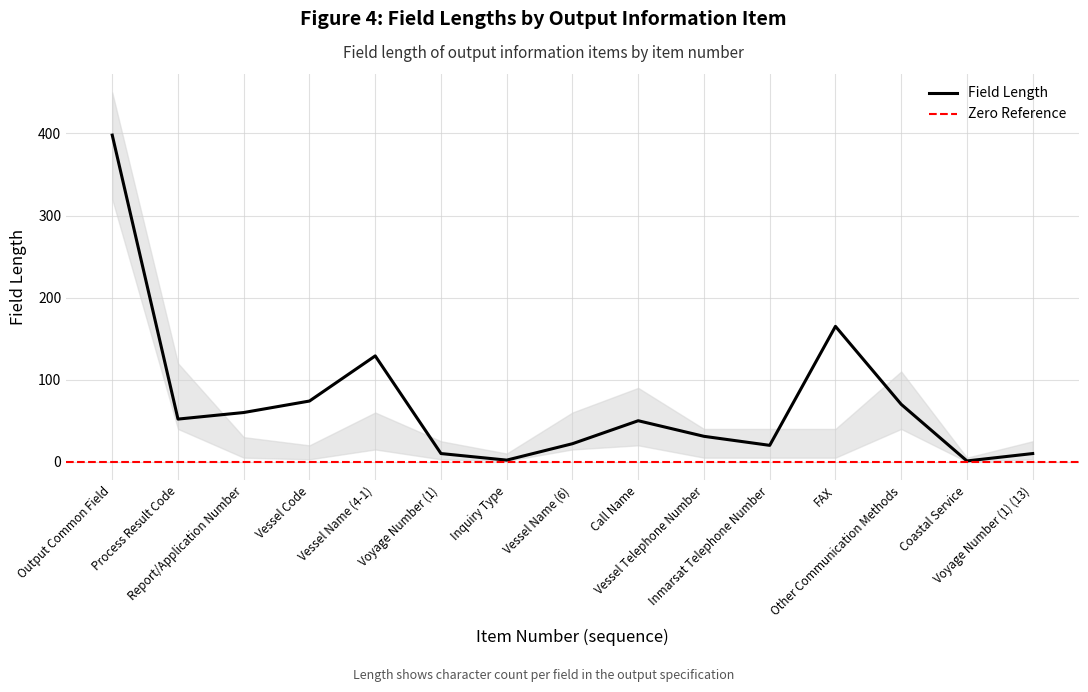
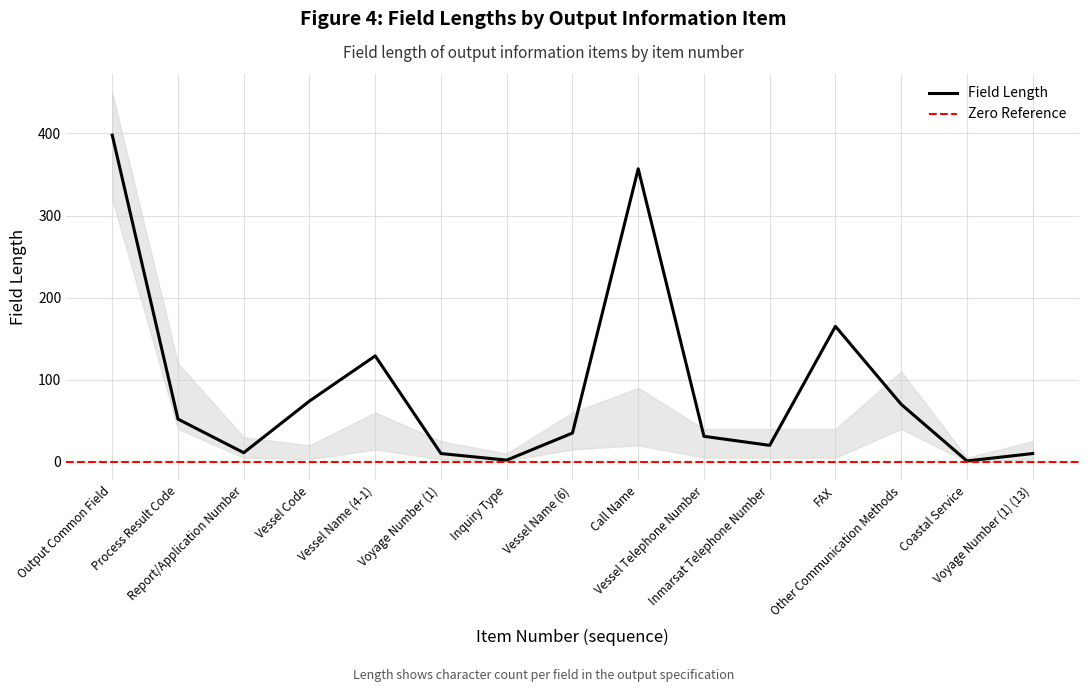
Field Length, Report/Application Number: 60 -> 10
Field Length, Vessel Name (6): 20 -> 40
Field Length, Call Name: 50 -> 360
